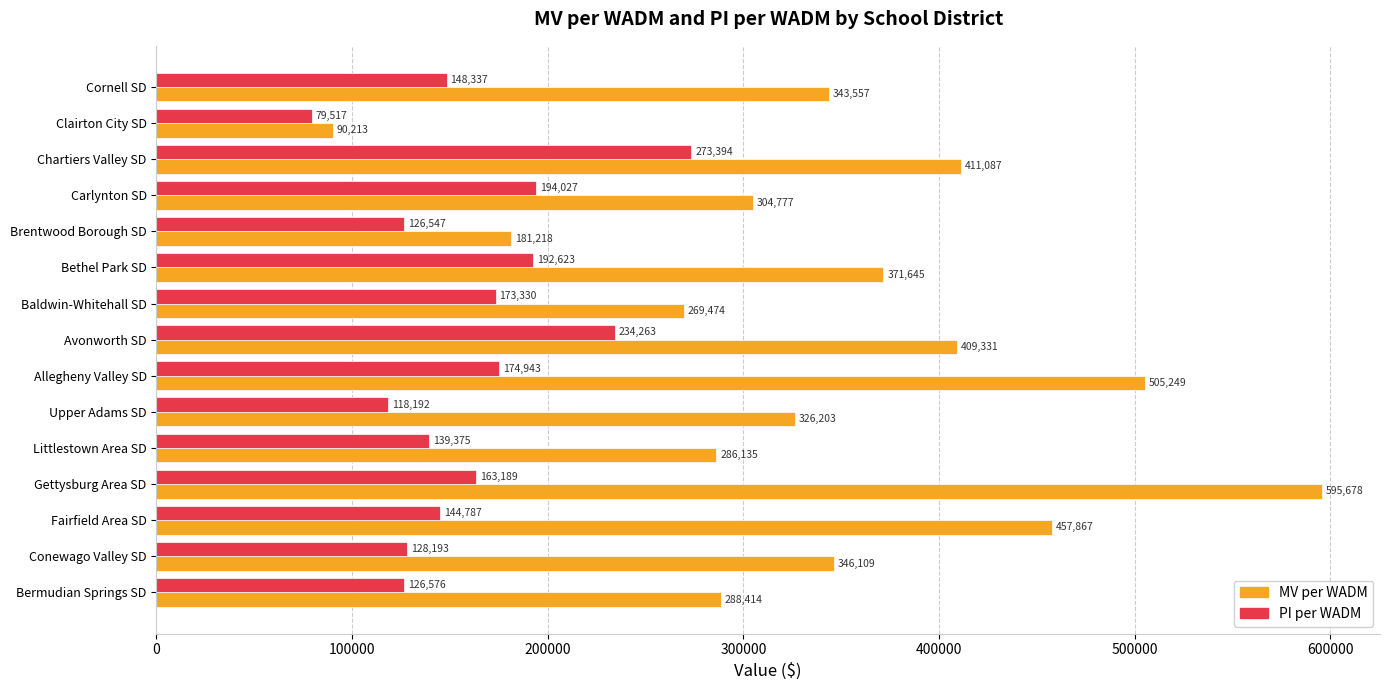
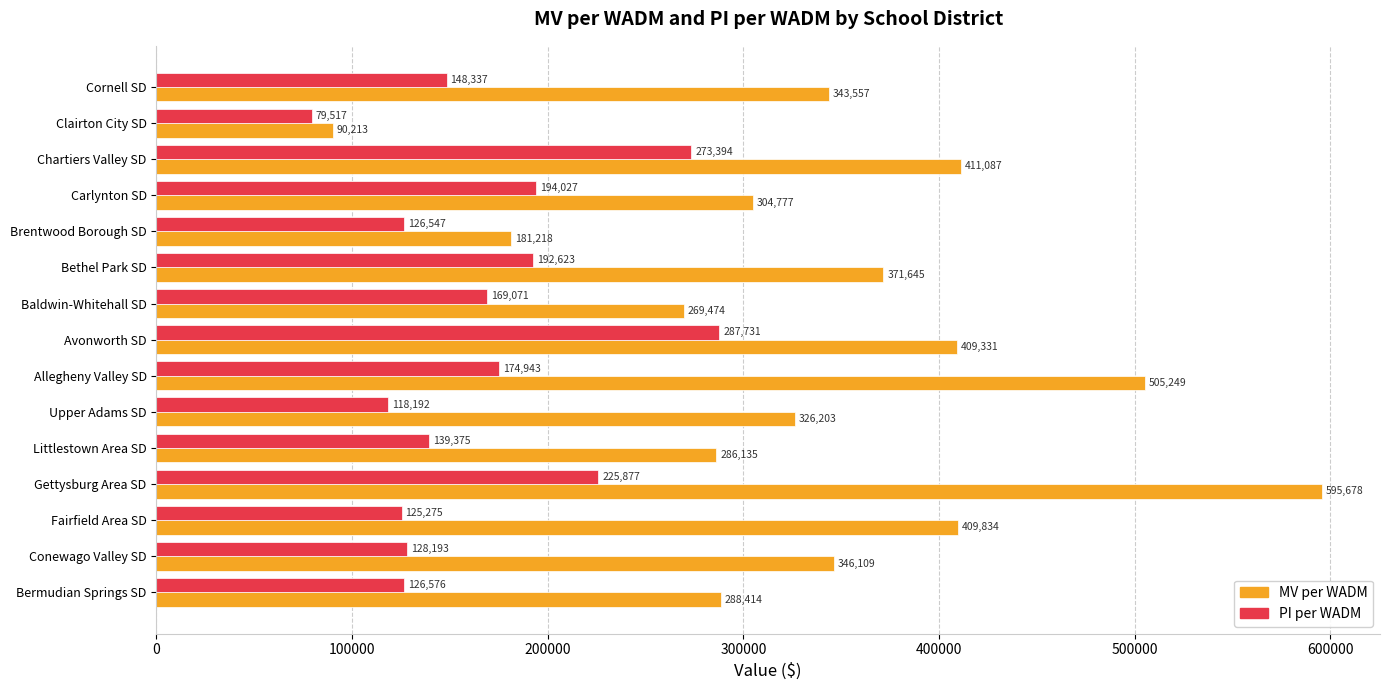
PI per WADM, Baldwin-Whitehall SD: 173,330 -> 169,071
PI per WADM, Avonworth SD: 234,263 -> 287,731
PI per WADM, Gettysburg Area SD: 163,189 -> 225,877
PI per WADM, Fairfield Area SD: 144,787 -> 125,275
MV per WADM, Fairfield Area SD: 457,867 -> 409,834
